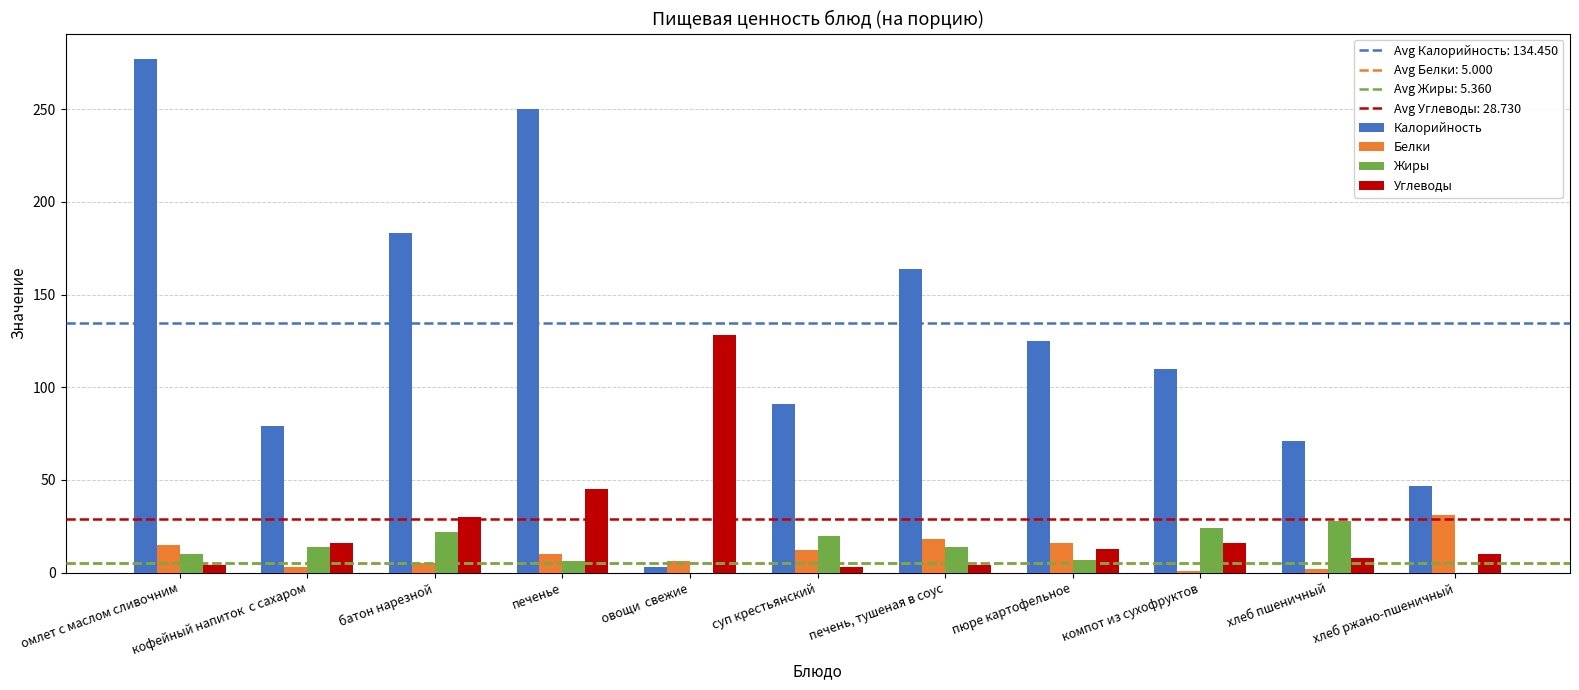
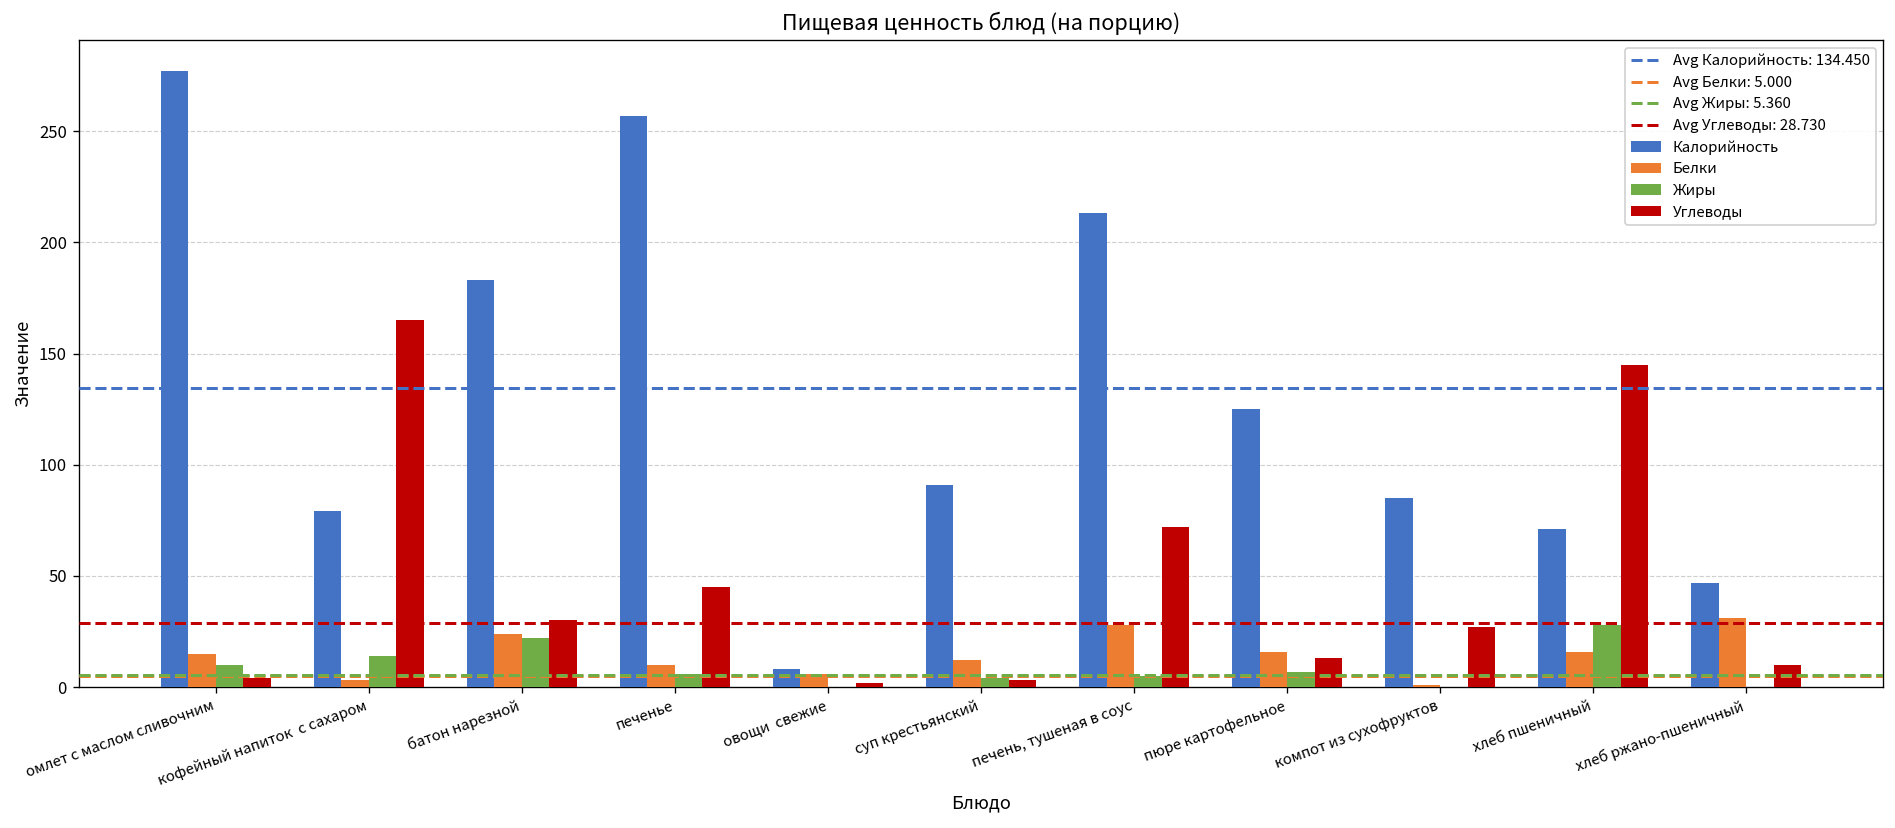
Углеводы, кофейный напиток с сахаром: 16 -> 165
Белки, батон нарезной: 5 -> 24
Калорийность, печенье: 250 -> 257
Калорийность, овощи свежие: 3 -> 8
Углеводы, овощи свежие: 128 -> 2
Жиры, суп крестьянский: 20 -> 4
Калорийность, печень, тушеная в соус: 164 -> 213
Белки, печень, тушеная в соус: 18 -> 28
Жиры, печень, тушеная в соус: 14 -> 5
Углеводы, печень, тушеная в соус: 4 -> 72
Калорийность, компот из сухофруктов: 110 -> 85
Жиры, компот из сухофруктов: 24 -> 0
Углеводы, компот из сухофруктов: 16 -> 27
Белки, хлеб пшеничный: 2 -> 16
Углеводы, хлеб пшеничный: 8 -> 145
